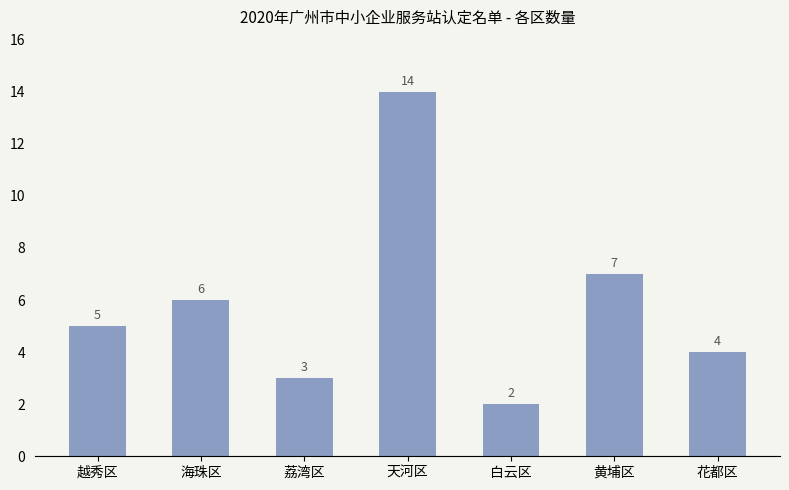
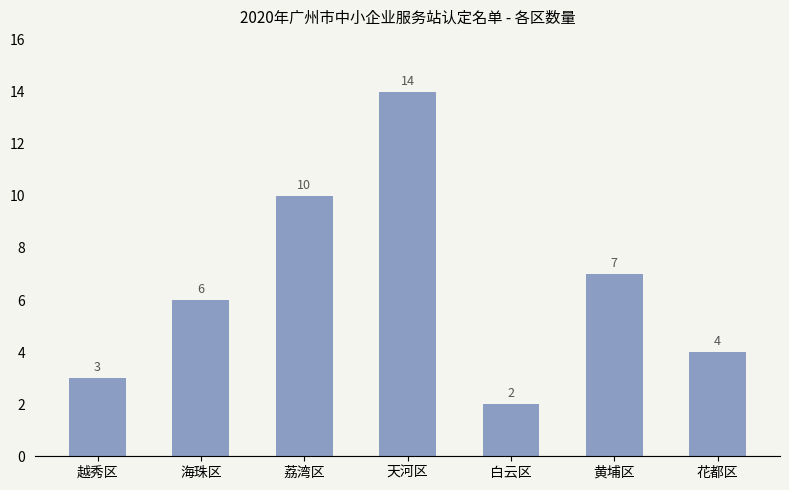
越秀区: 5 -> 3
荔湾区: 3 -> 10
